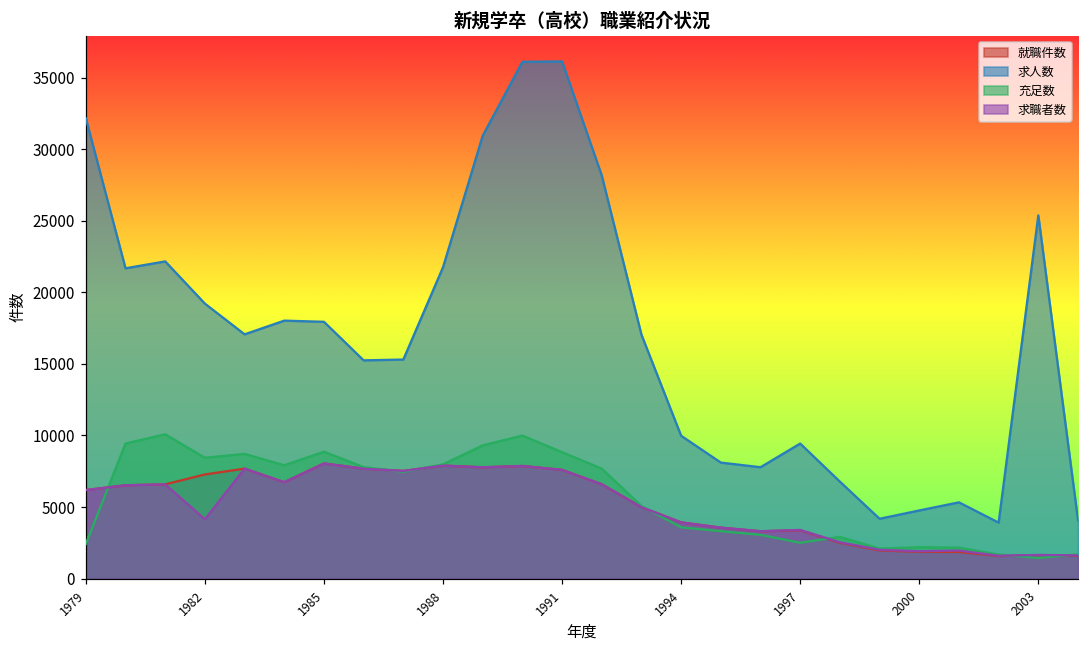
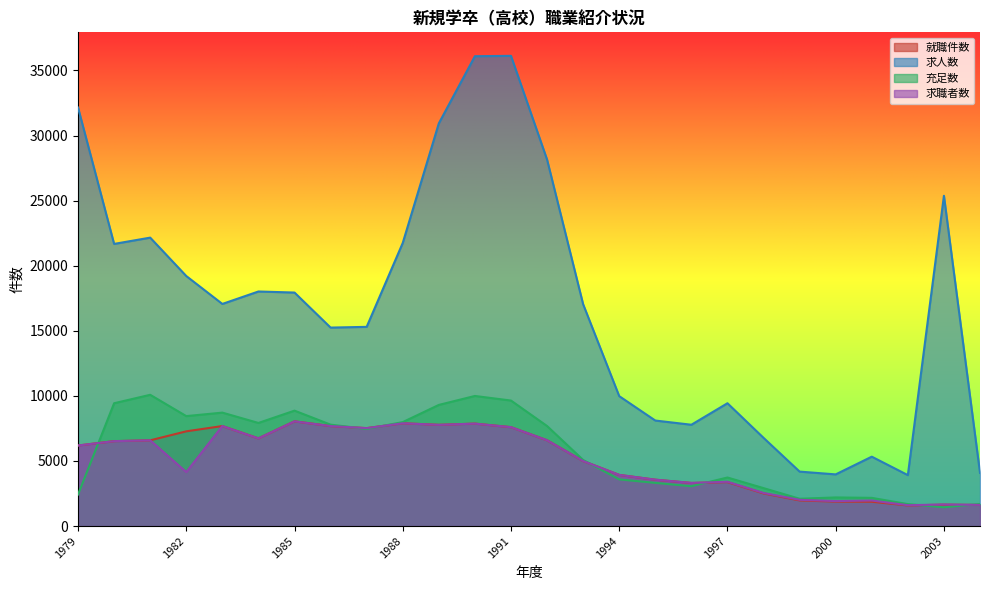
充足数, 1991: 8800 -> 9600
充足数, 1997: 2500 -> 3700
求人数, 2000: 4800 -> 4000
